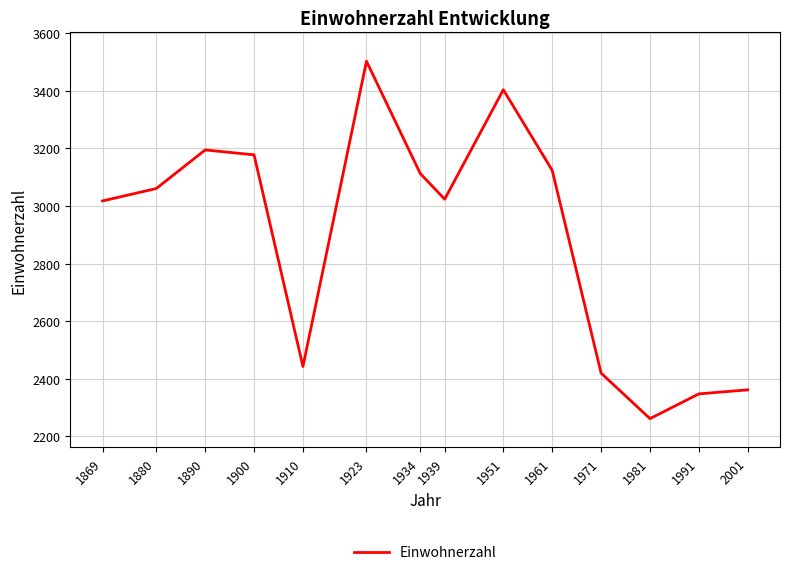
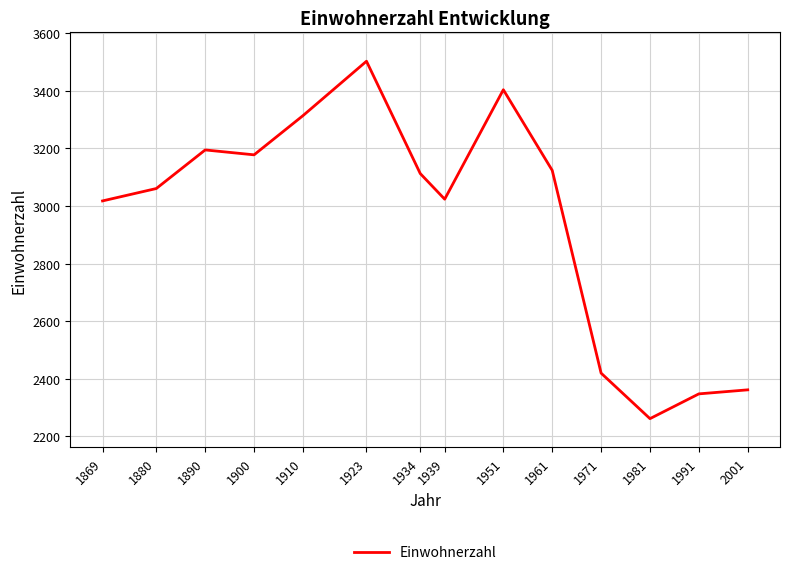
1910: 2440 -> 3310
